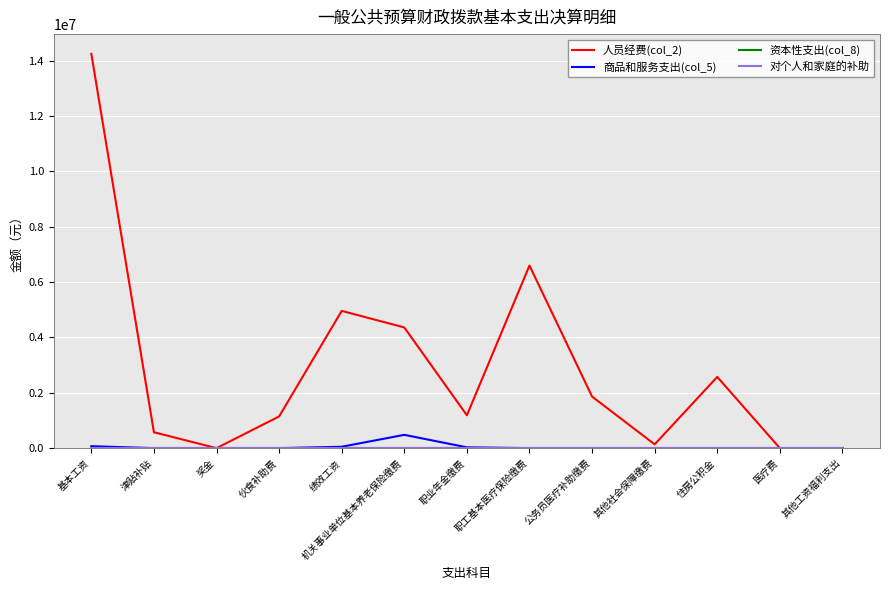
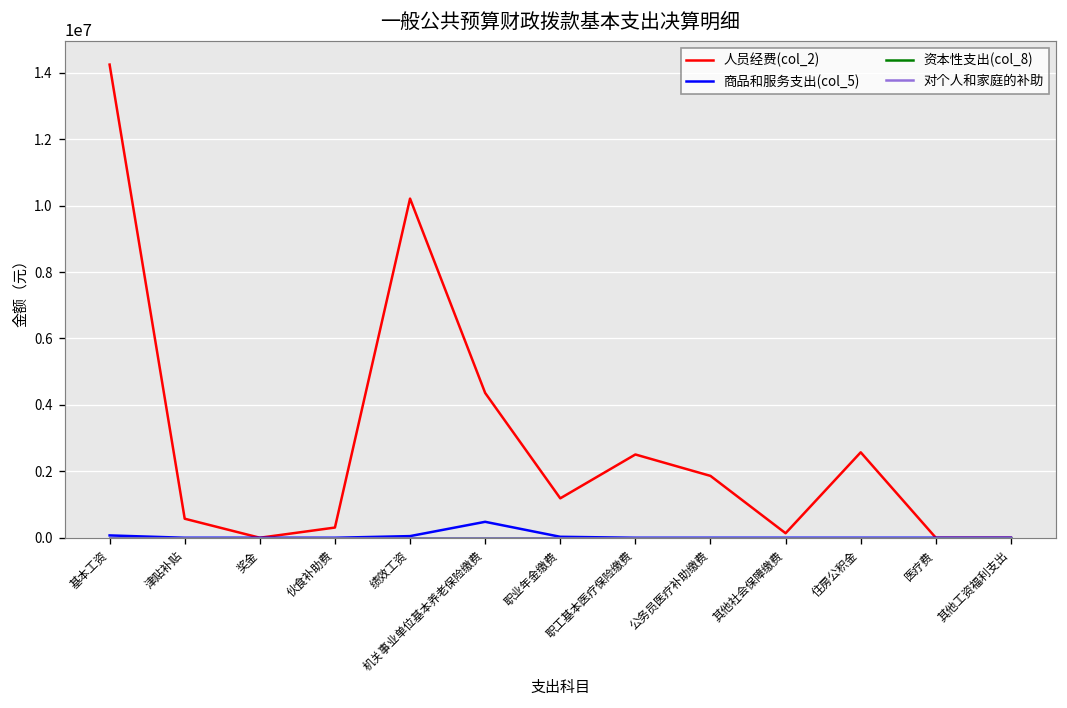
人员经费(col_2), 伙食补助费: 1100000 -> 300000
人员经费(col_2), 绩效工资: 5000000 -> 10200000
人员经费(col_2), 职工基本医疗保险缴费: 6600000 -> 2500000
